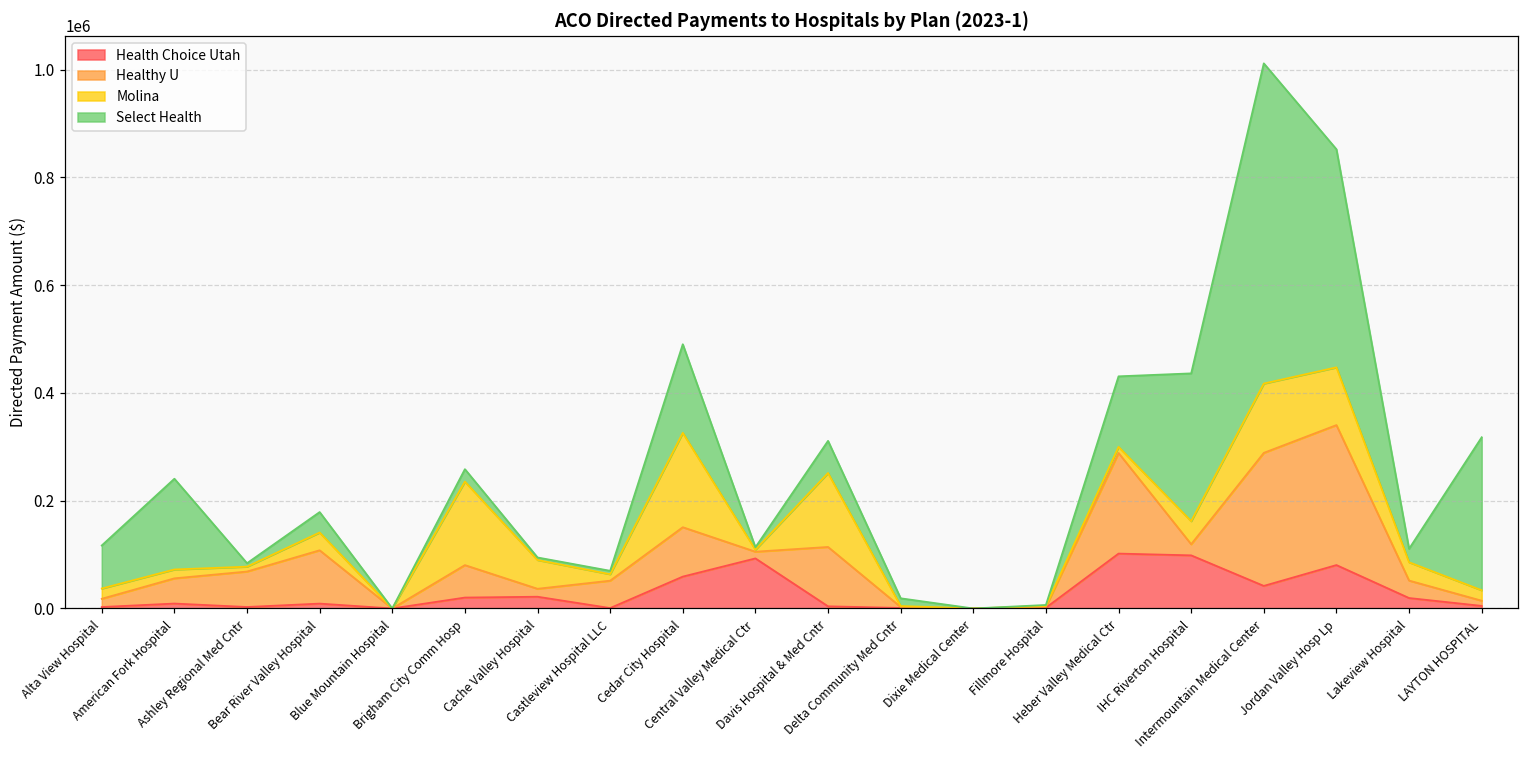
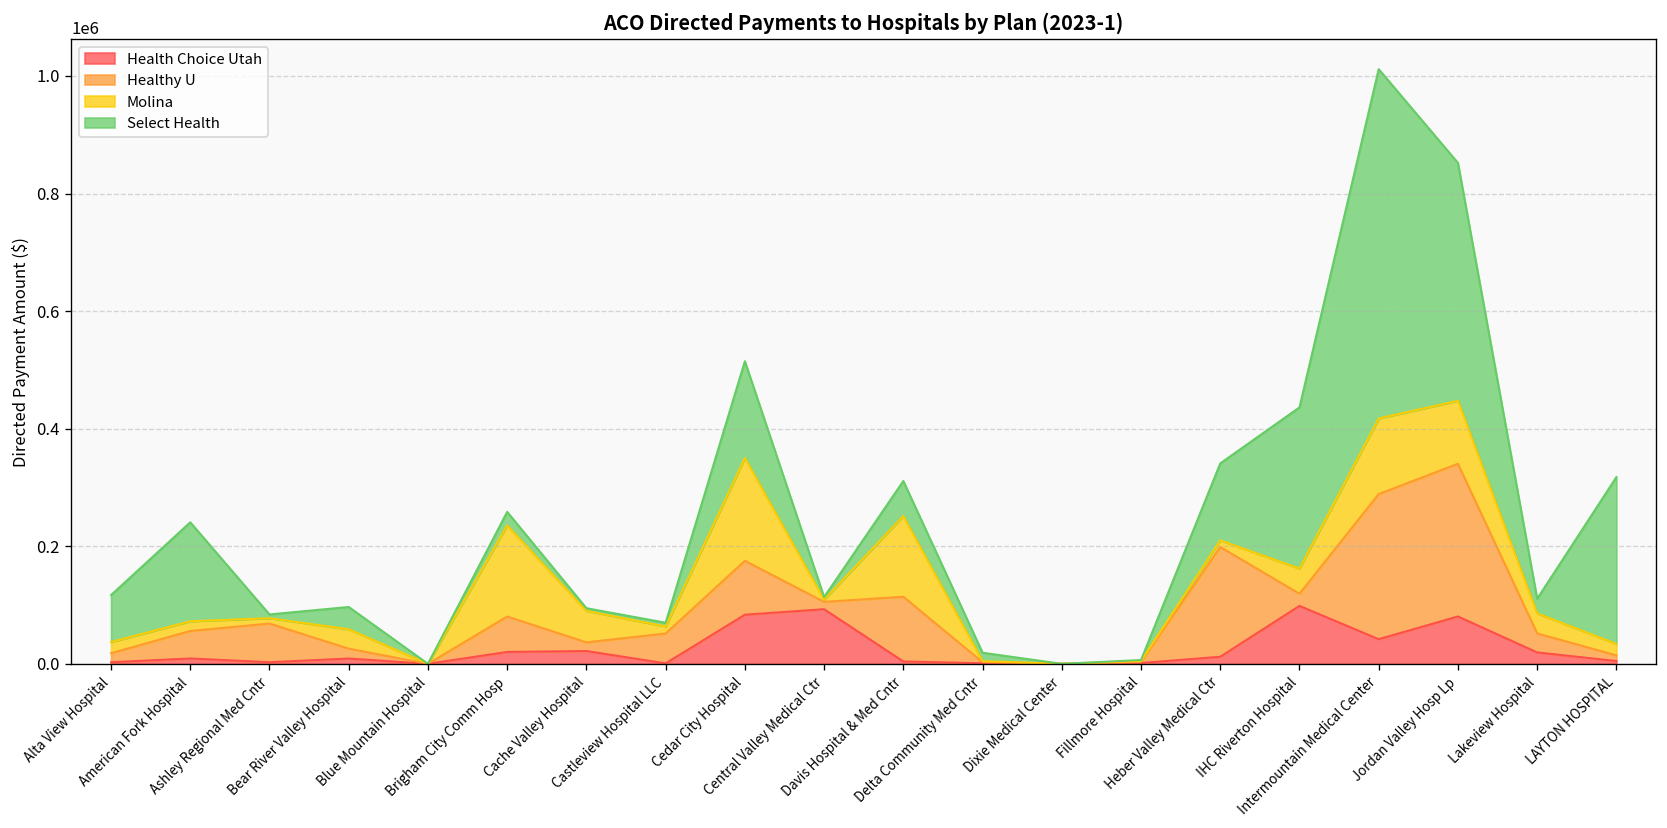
Healthy U, Bear River Valley Hospital: 100000 -> 20000
Health Choice Utah, Cedar City Hospital: 60000 -> 80000
Health Choice Utah, Heber Valley Medical Ctr: 100000 -> 10000
